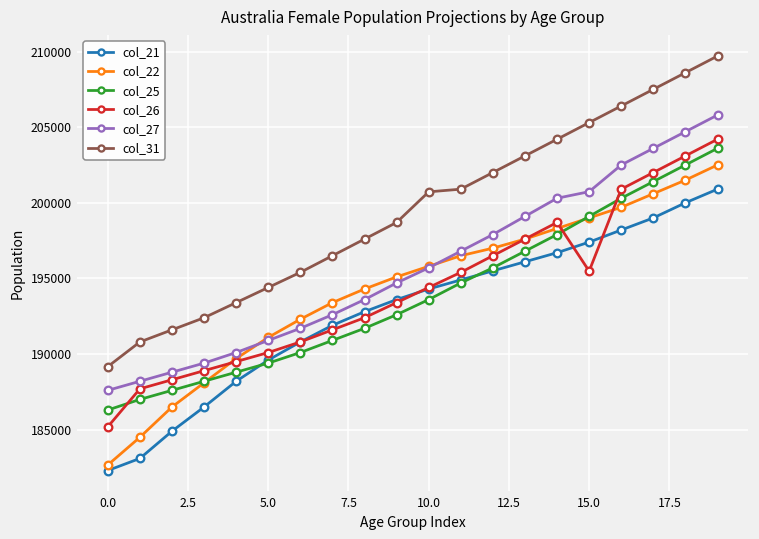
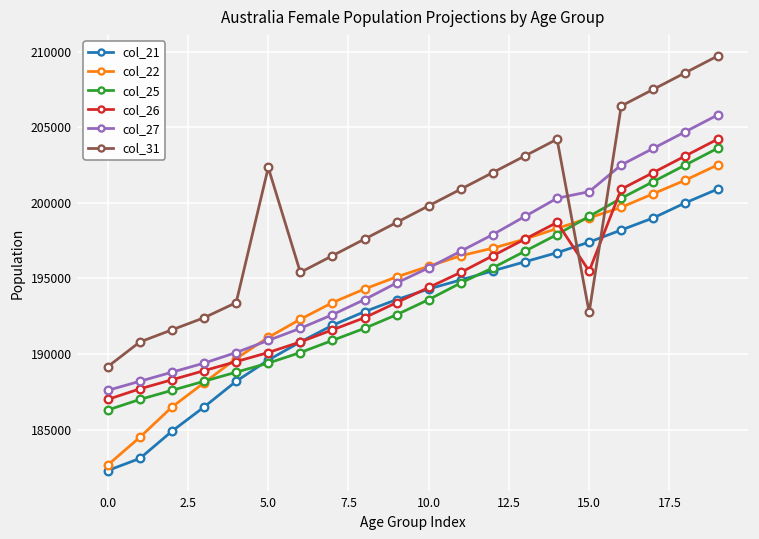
col_26, 0.0: 185200 -> 187000
col_31, 5.0: 194400 -> 202300
col_31, 10.0: 200700 -> 199800
col_31, 15.0: 205300 -> 192800
